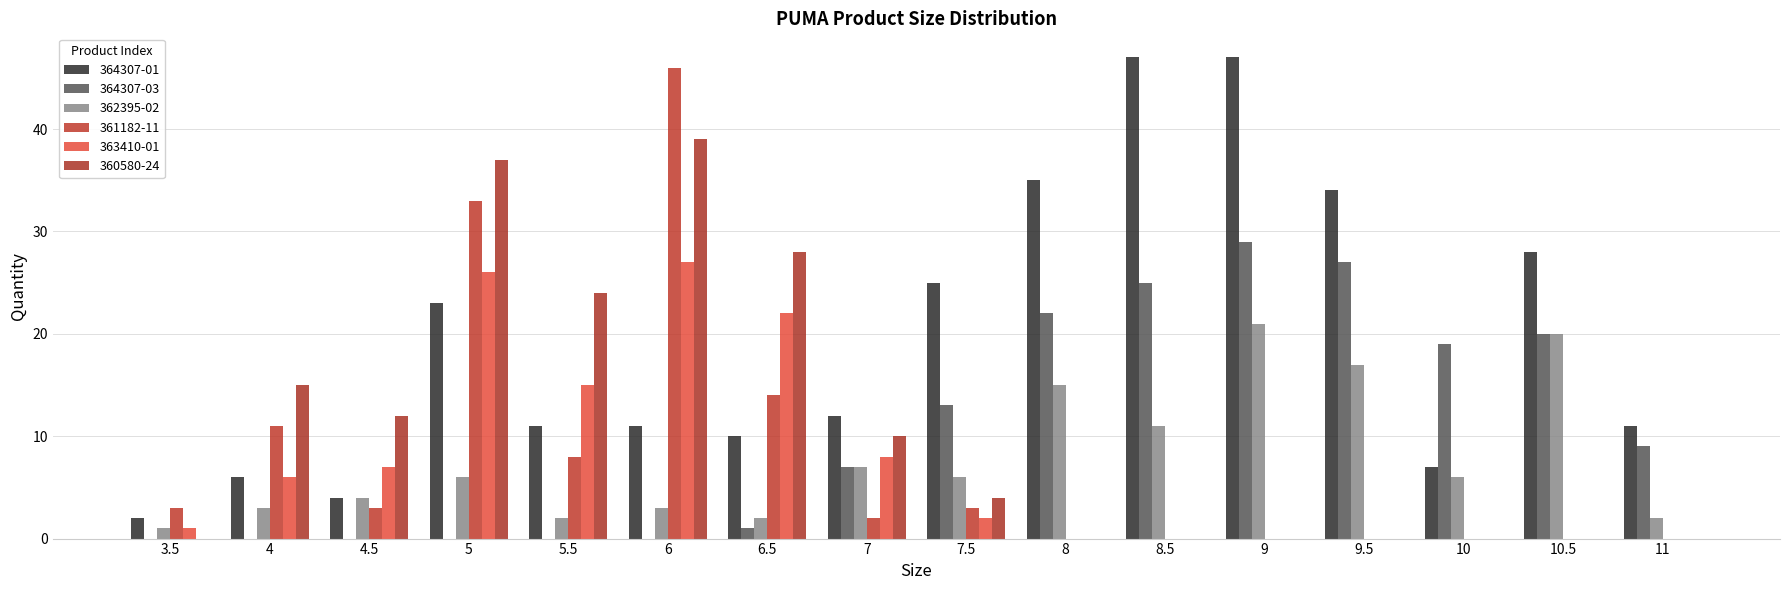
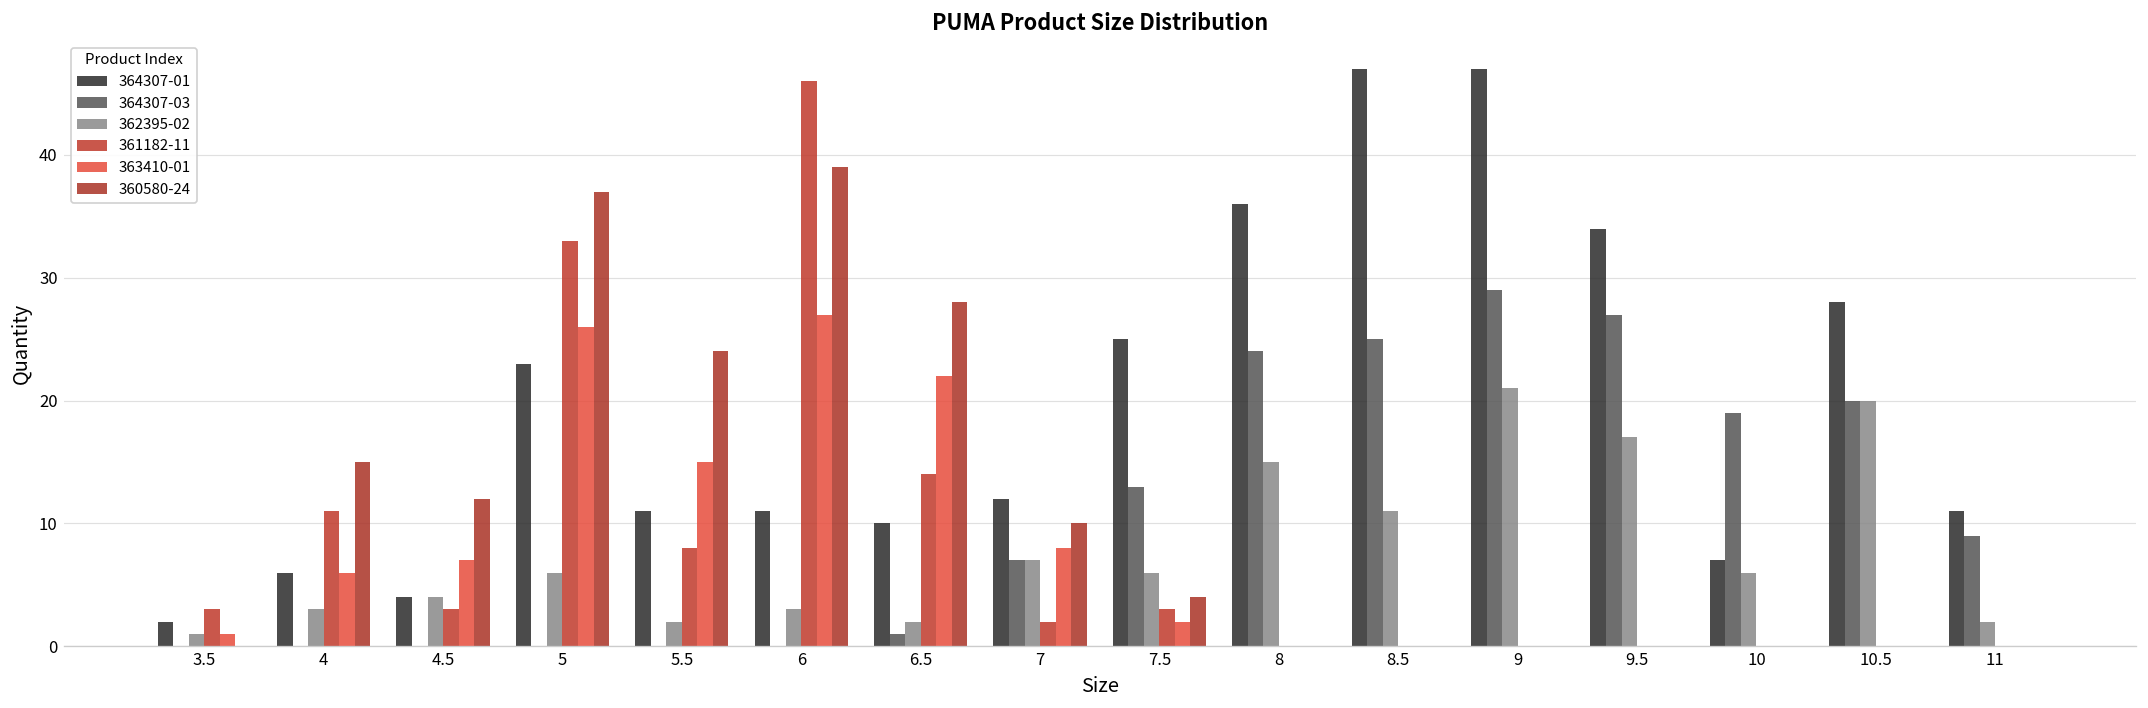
364307-01, 8: 35 -> 36
364307-03, 8: 22 -> 24
